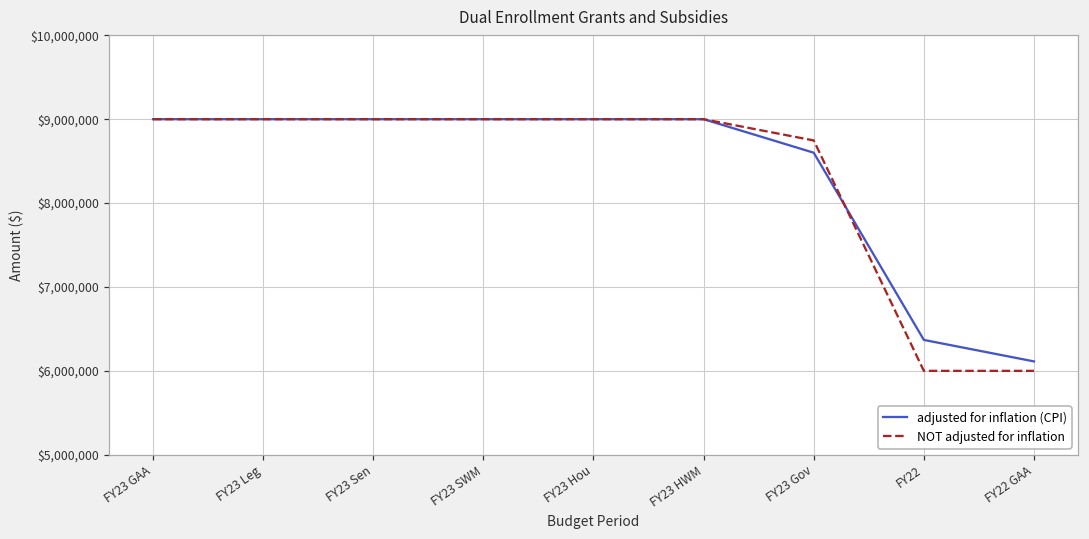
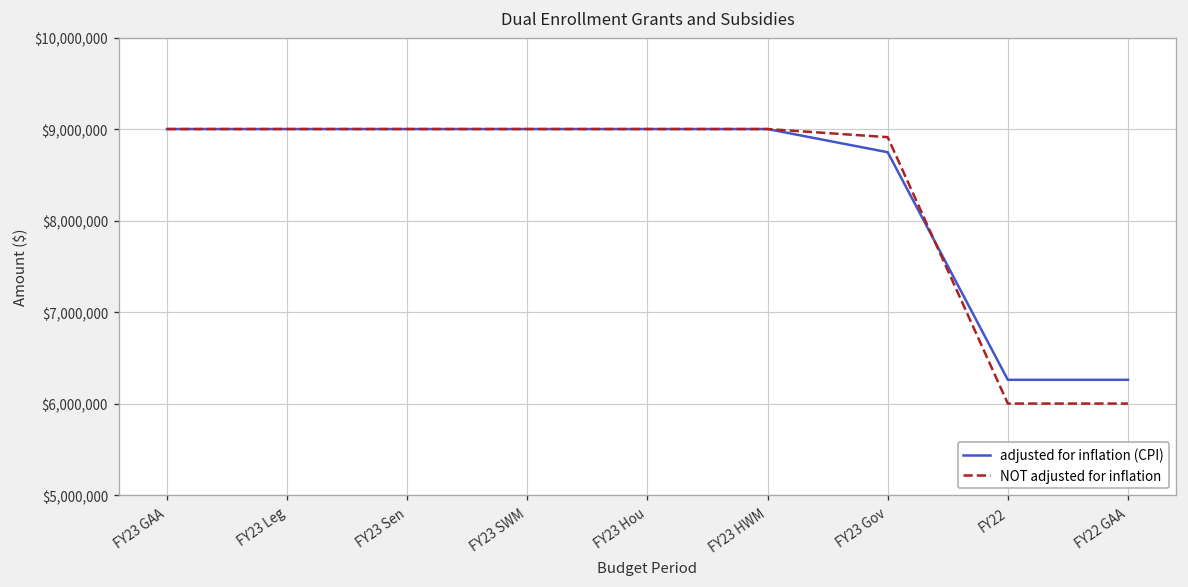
adjusted for inflation (CPI), FY23 Gov: $8,600,000 -> $8,700,000
NOT adjusted for inflation, FY23 Gov: $8,700,000 -> $8,900,000
adjusted for inflation (CPI), FY22: $6,400,000 -> $6,300,000
adjusted for inflation (CPI), FY22 GAA: $6,100,000 -> $6,300,000
